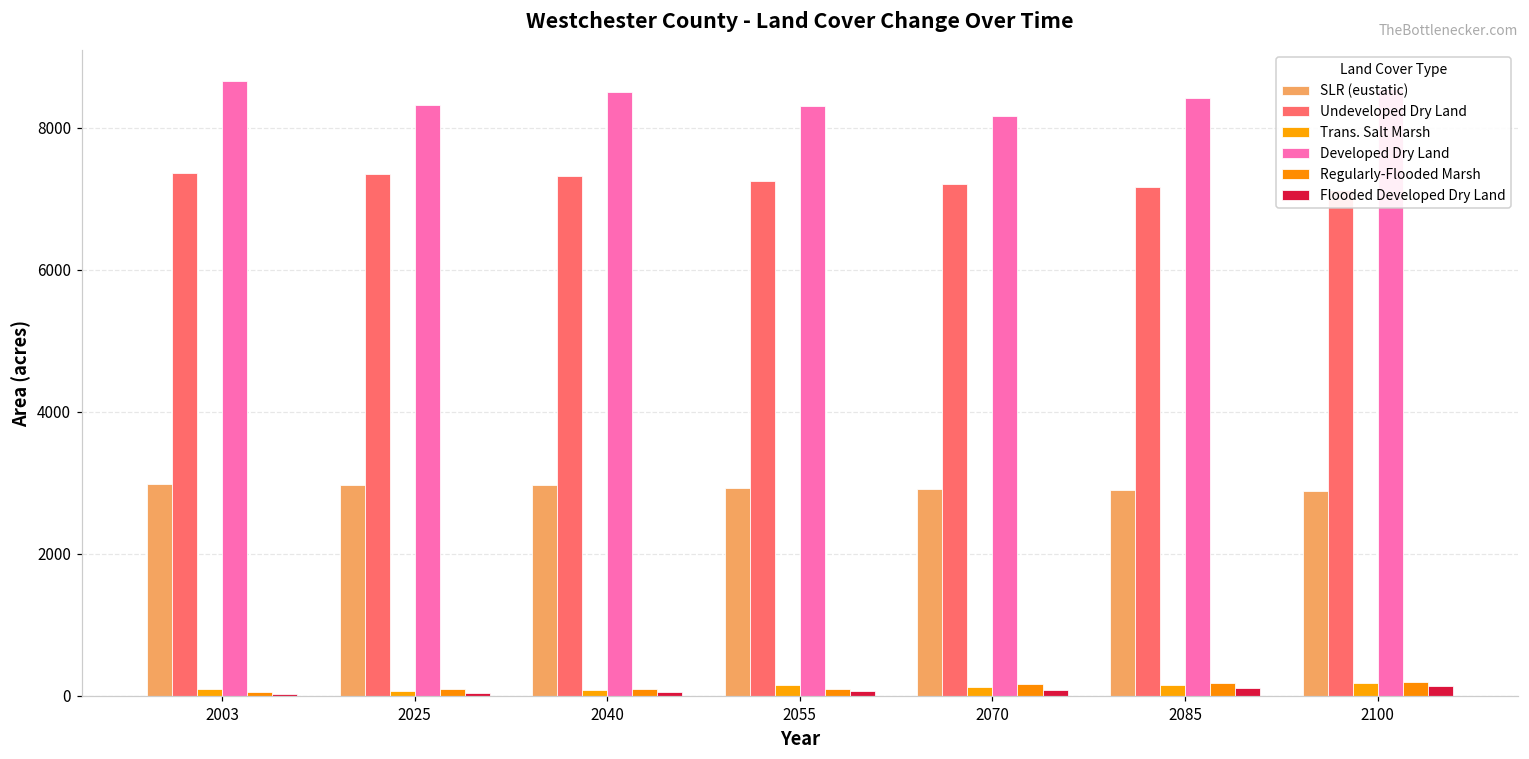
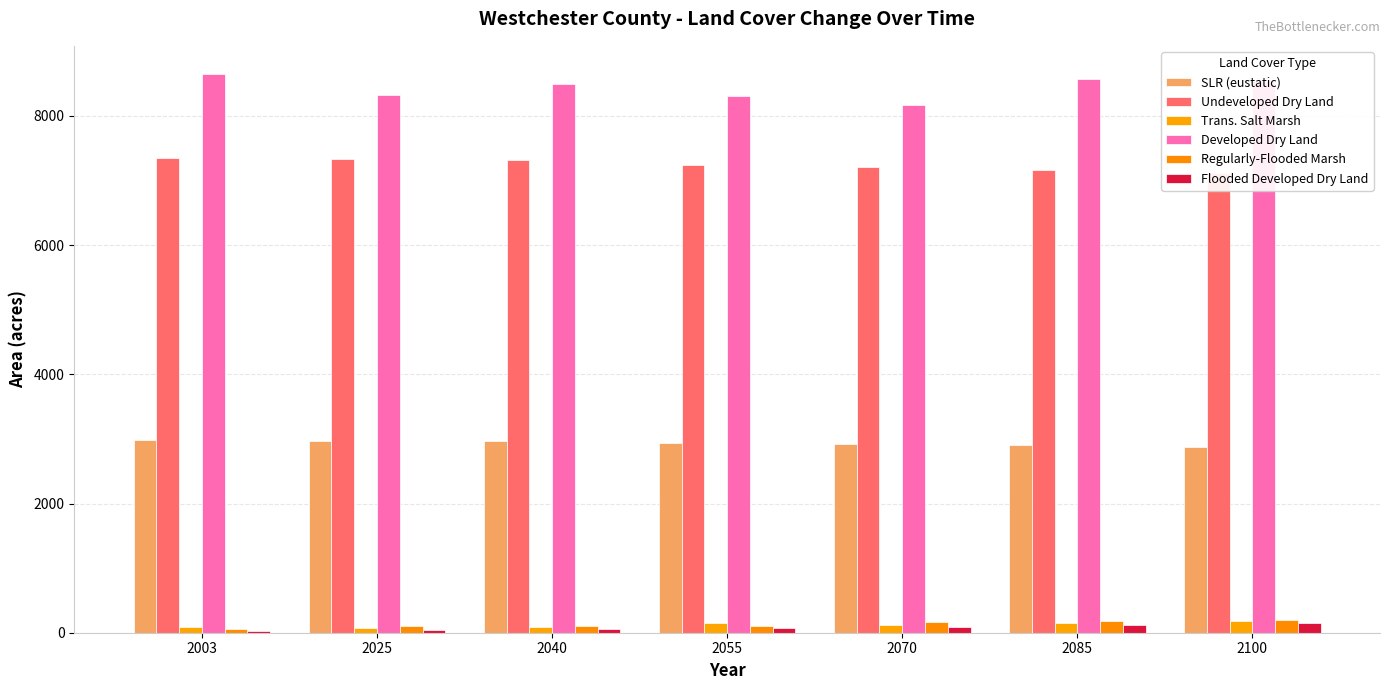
Developed Dry Land, 2085: 8400 -> 8600
